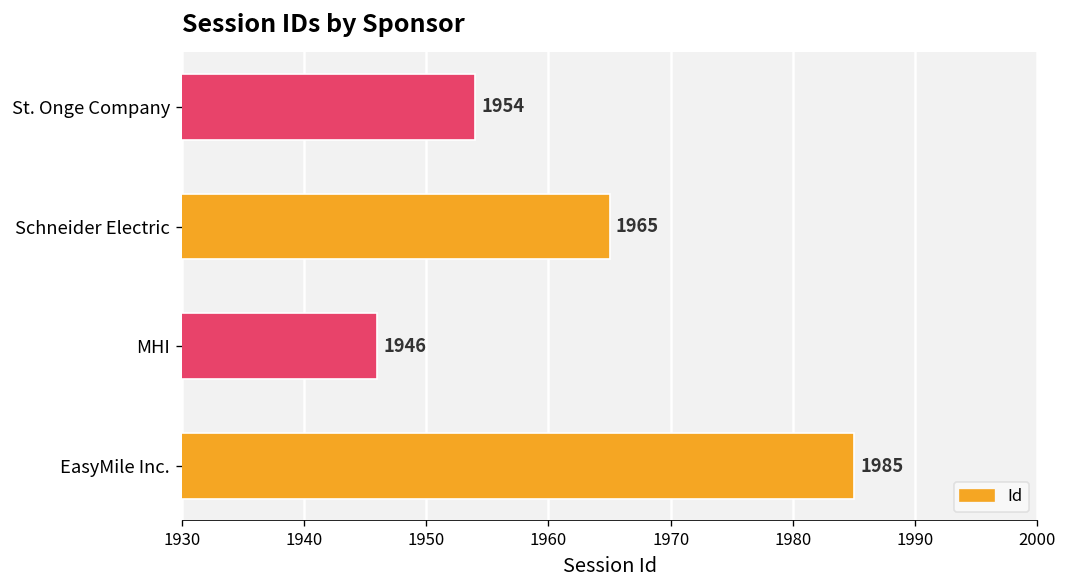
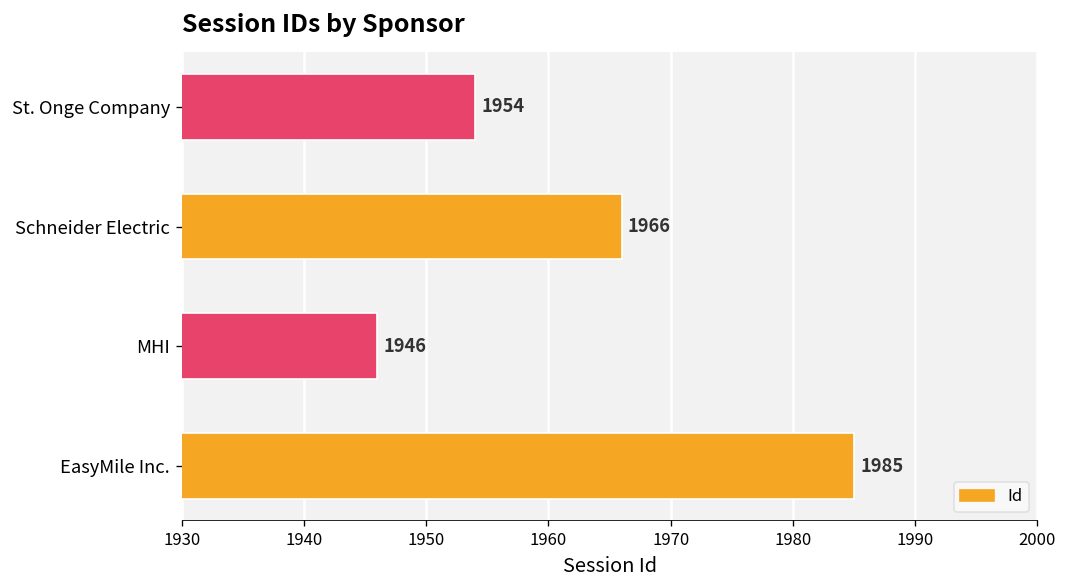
Schneider Electric: 1965 -> 1966
